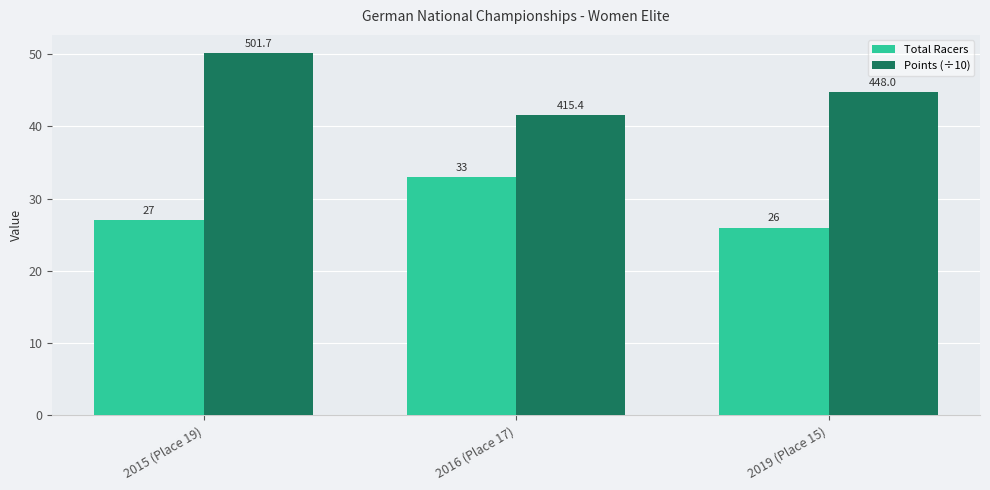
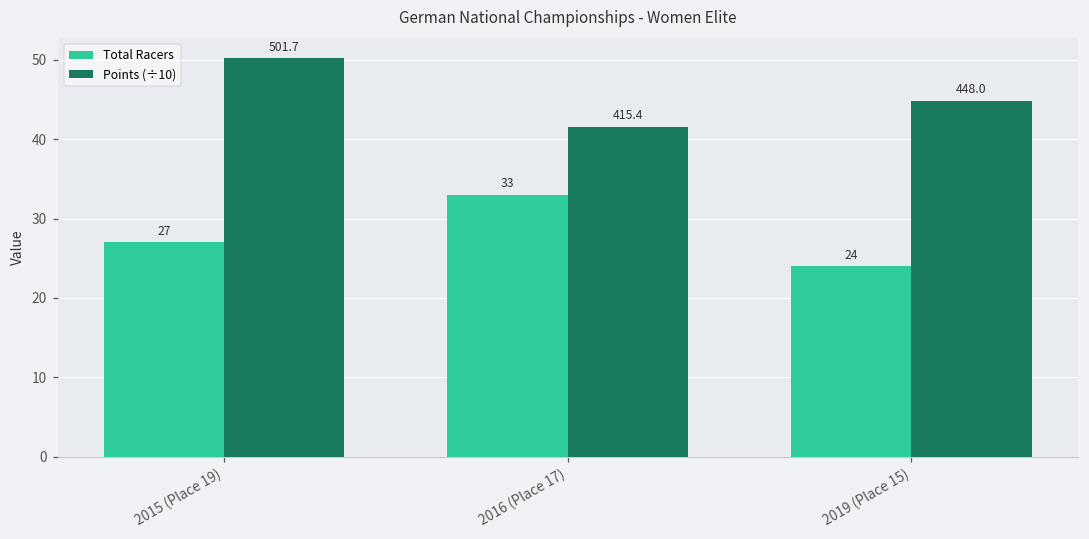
Total Racers, 2019 (Place 15): 26 -> 24
